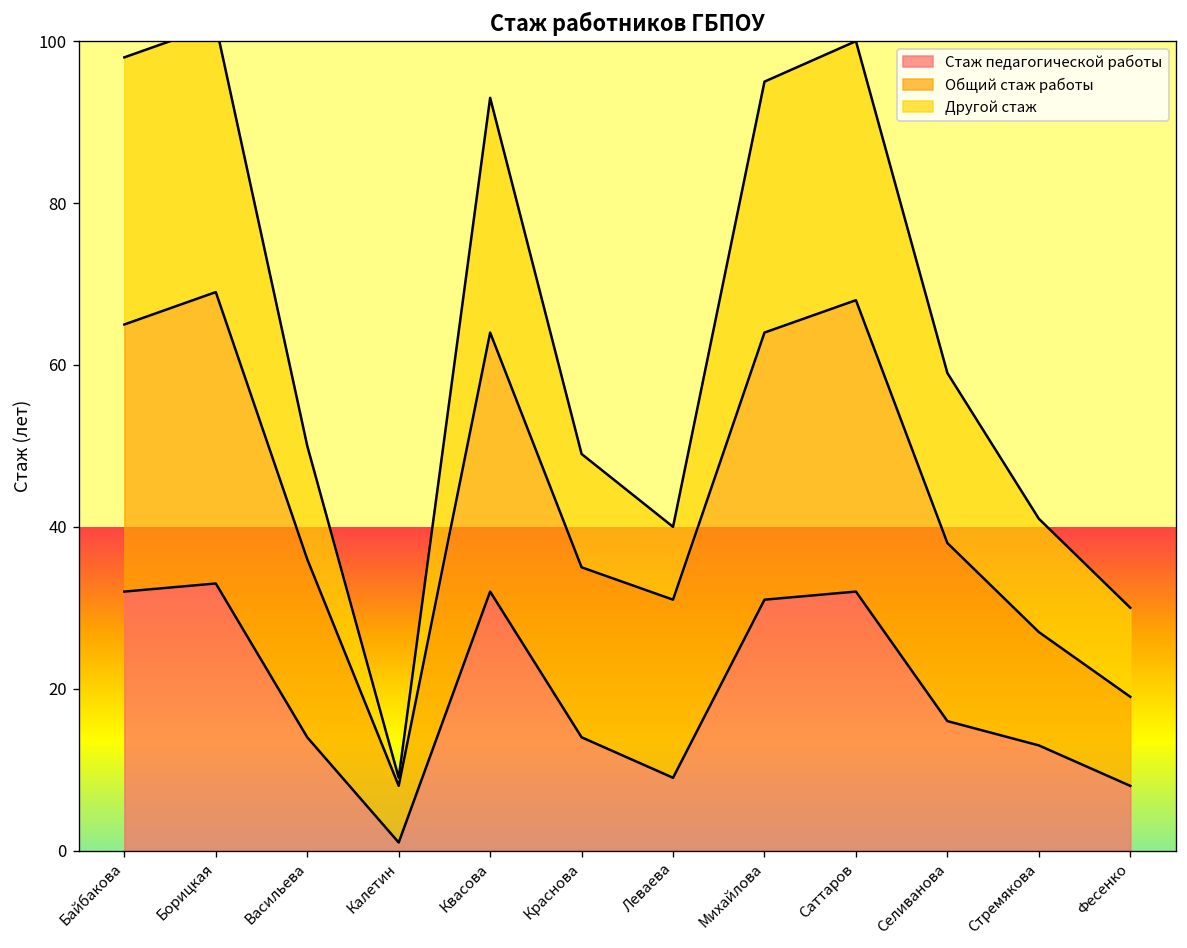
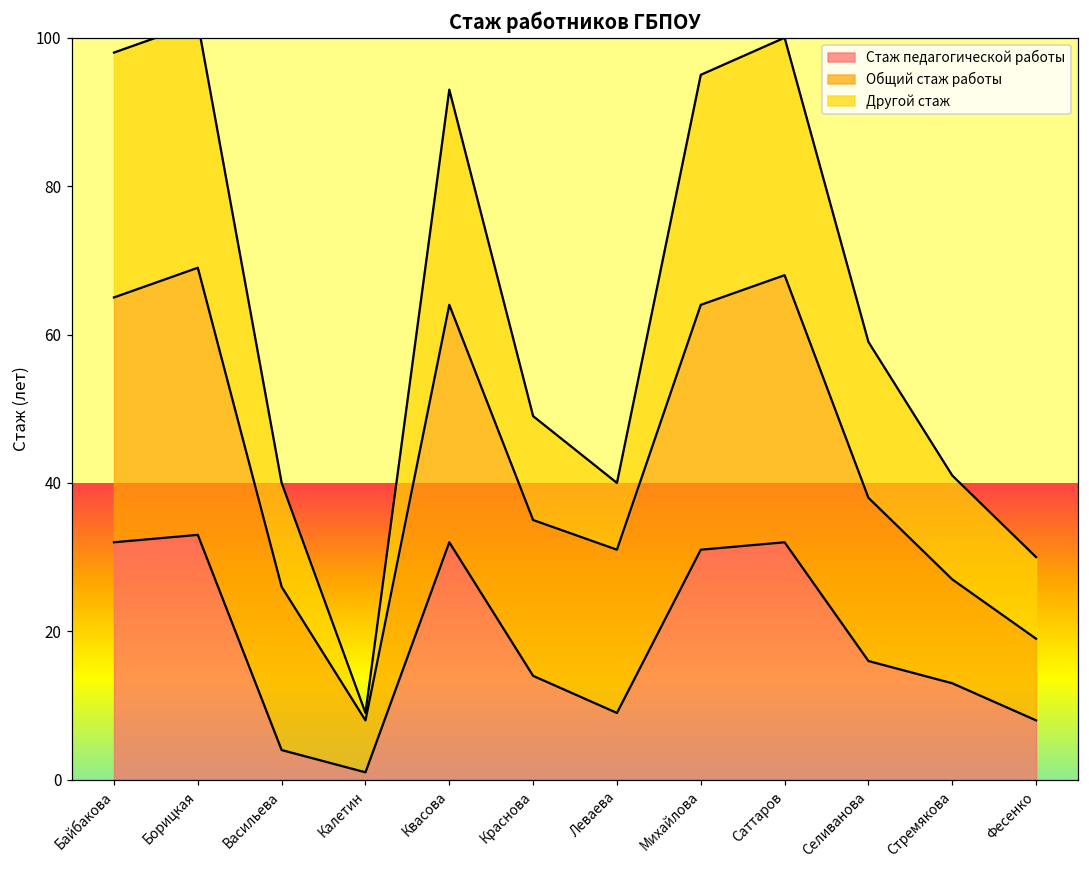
Стаж педагогической работы, Васильева: 14 -> 4
